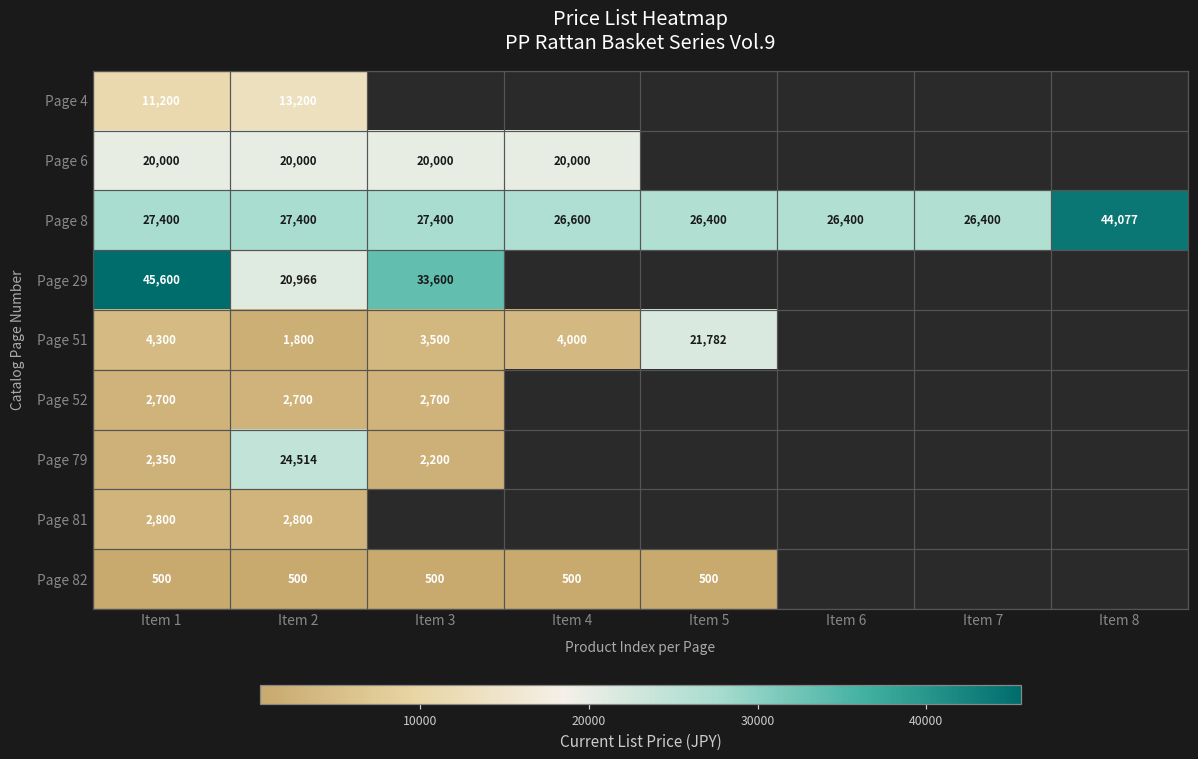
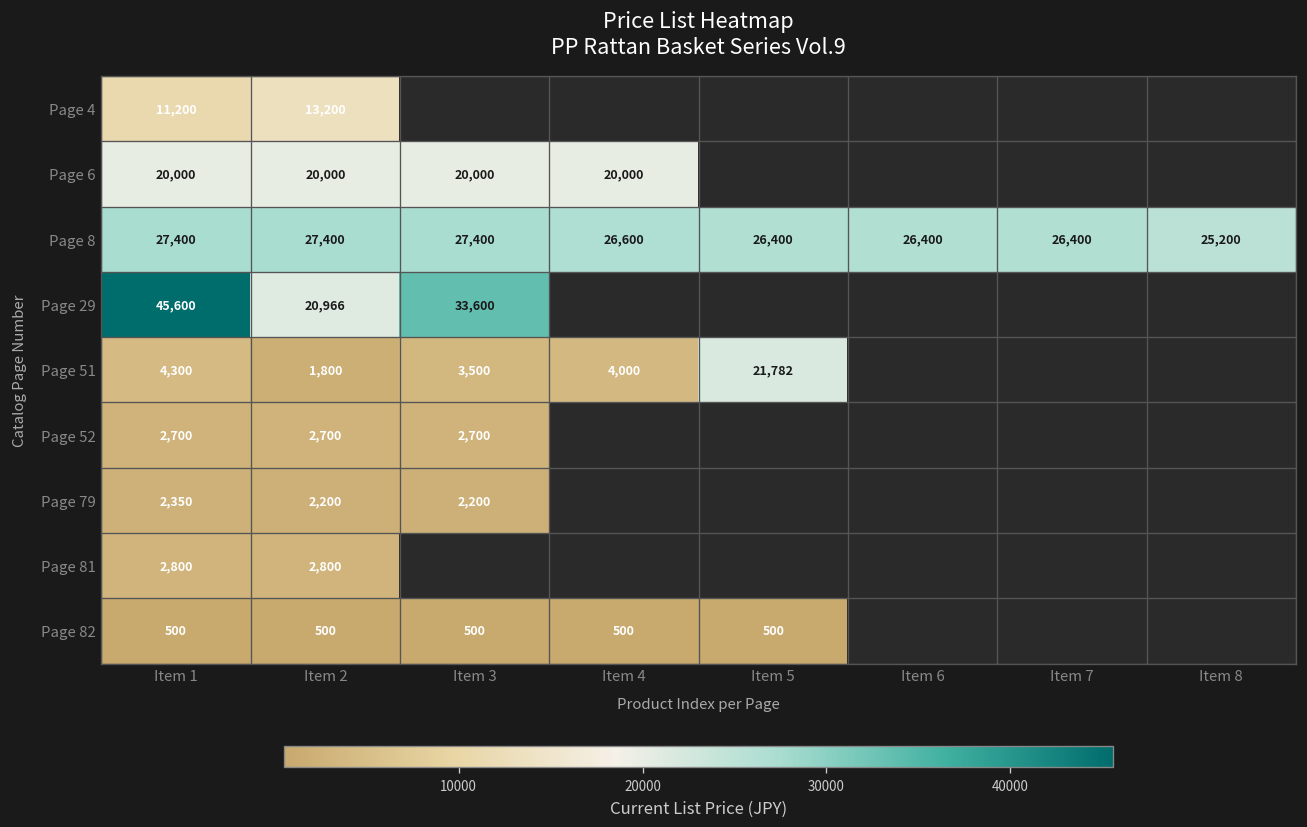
Page 8, Item 8: 44,077 -> 25,200
Page 79, Item 2: 24,514 -> 2,200
